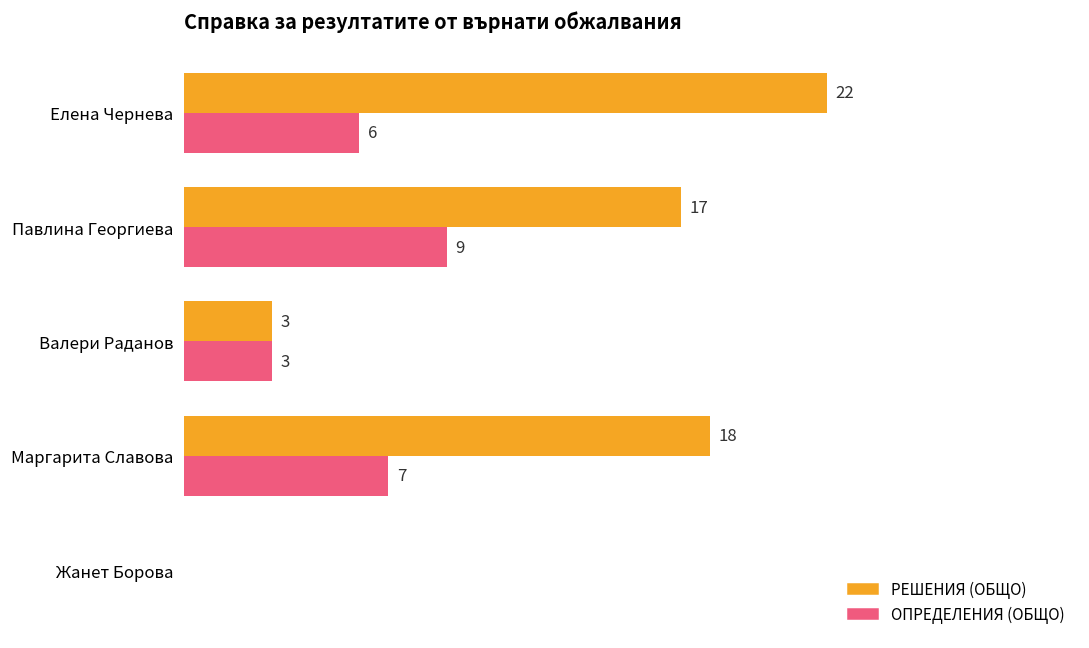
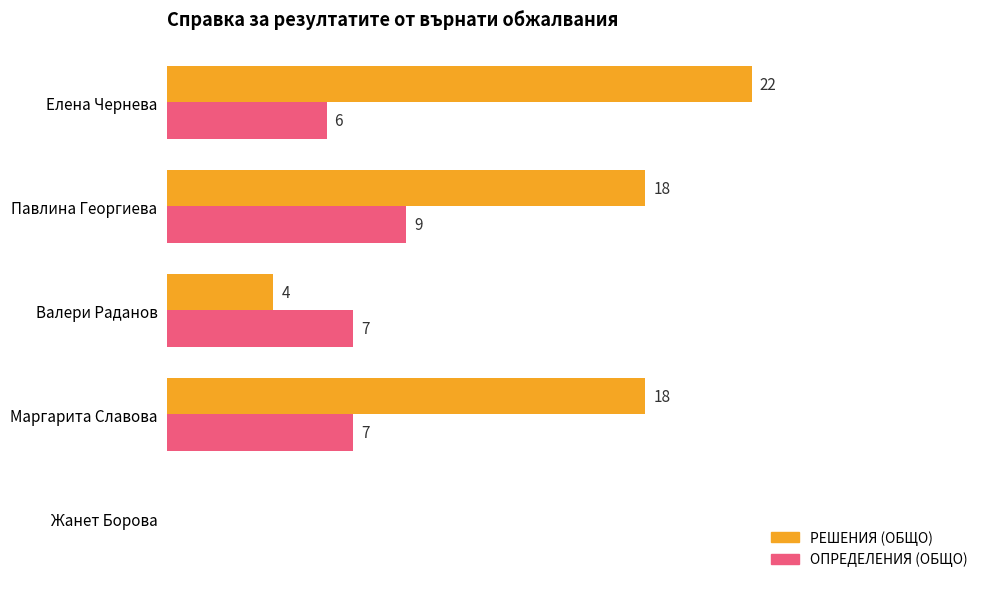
РЕШЕНИЯ (ОБЩО), Павлина Георгиева: 17 -> 18
РЕШЕНИЯ (ОБЩО), Валери Раданов: 3 -> 4
ОПРЕДЕЛЕНИЯ (ОБЩО), Валери Раданов: 3 -> 7
